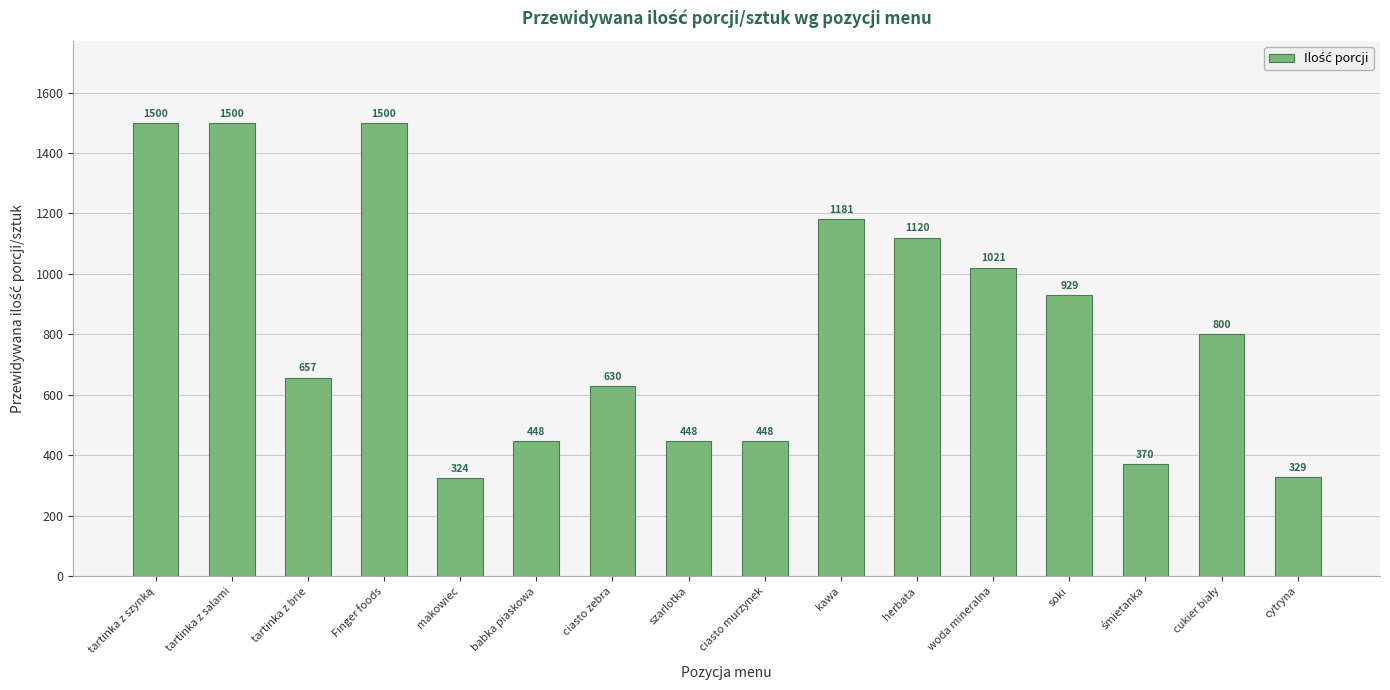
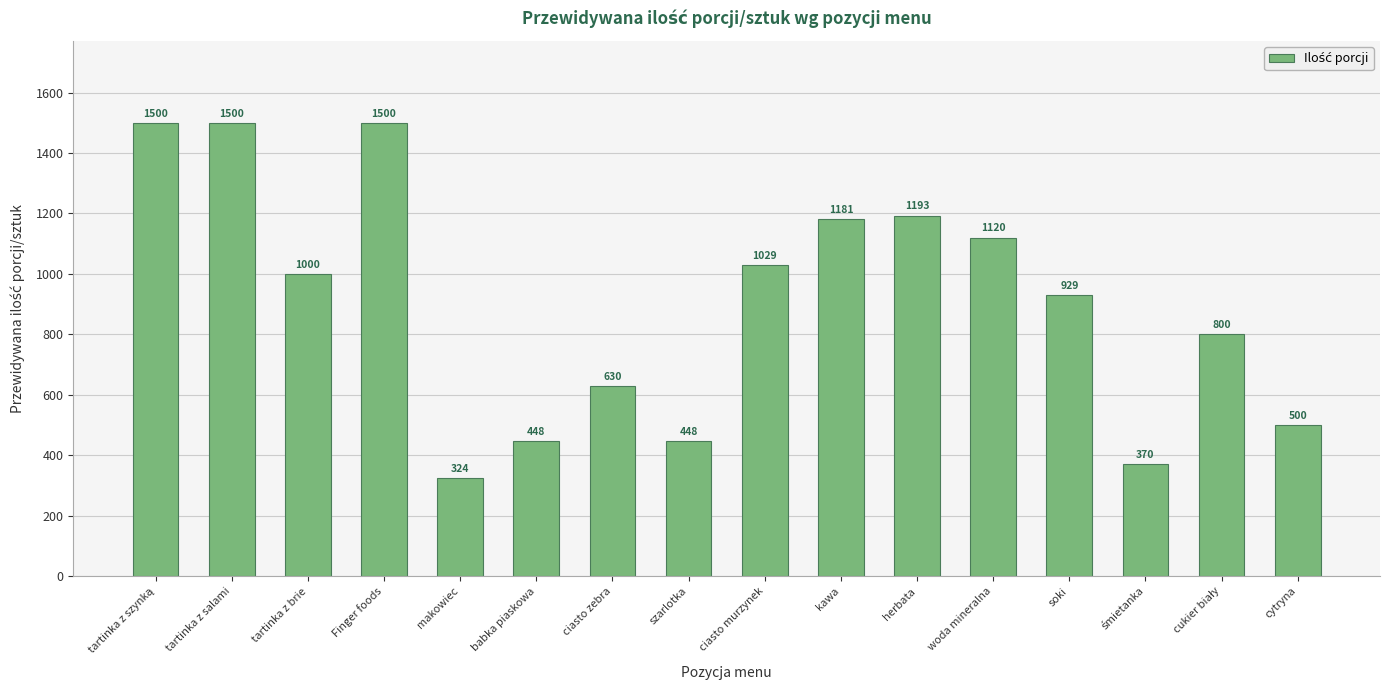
tartinka z brie: 657 -> 1000
ciasto murzynek: 448 -> 1029
herbata: 1120 -> 1193
woda mineralna: 1021 -> 1120
cytryna: 329 -> 500
